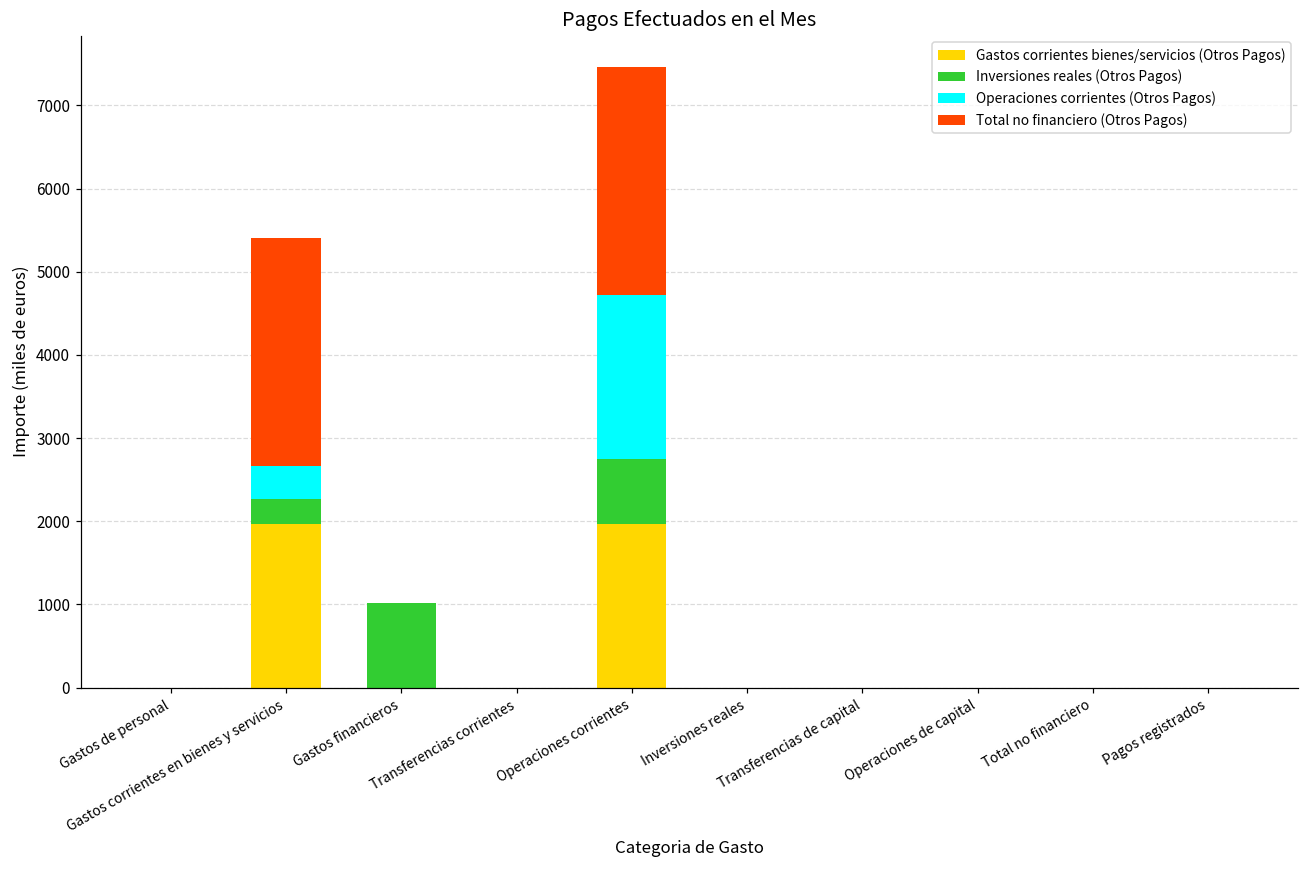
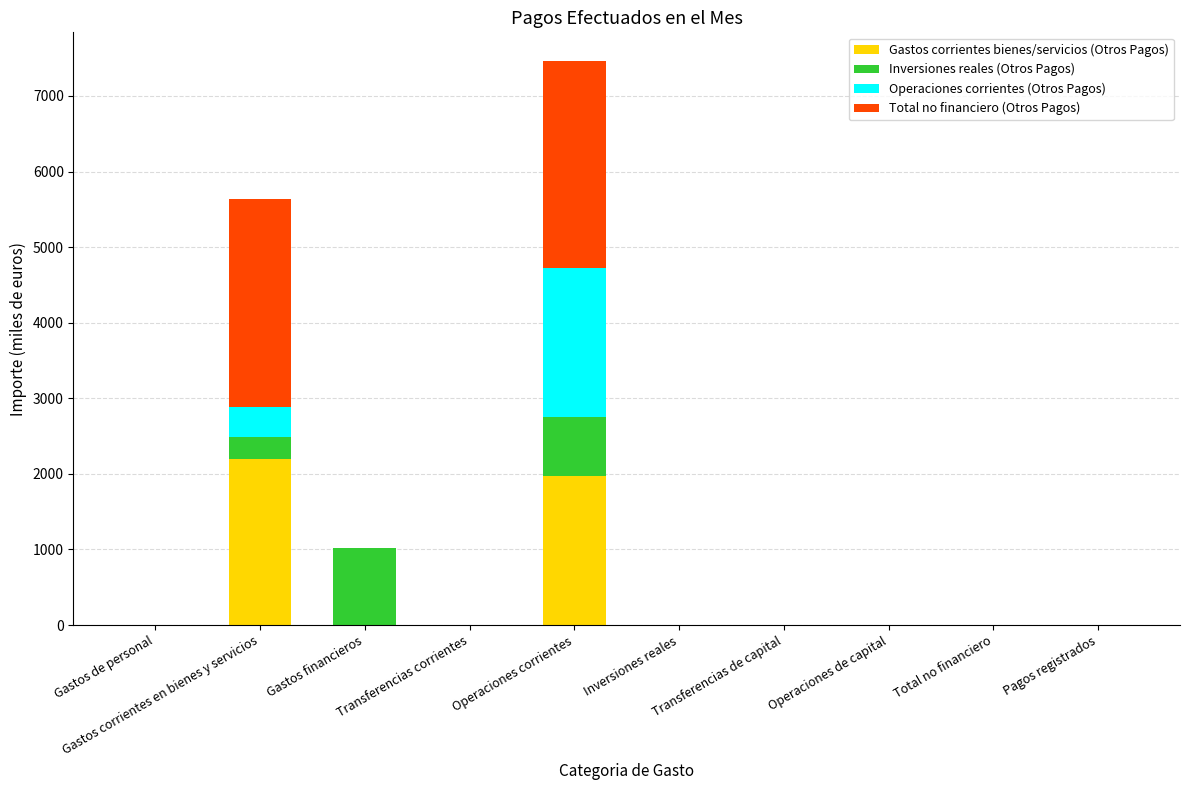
Gastos corrientes bienes/servicios (Otros Pagos), Gastos corrientes en bienes y servicios: 2000 -> 2200
